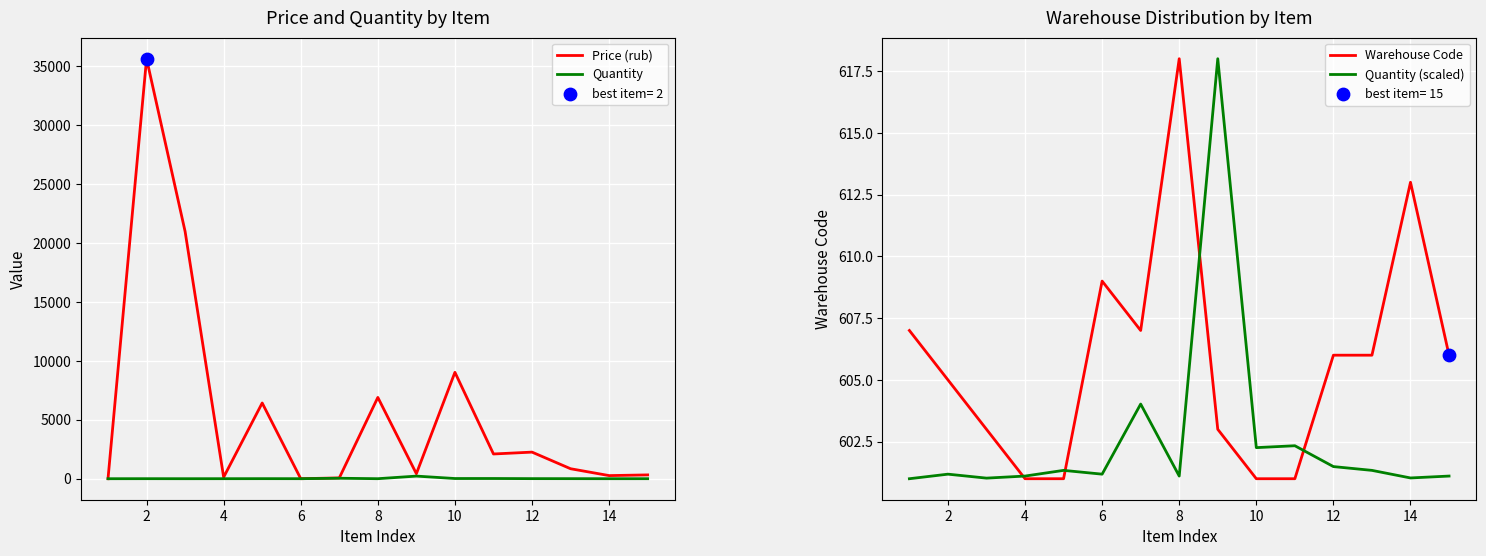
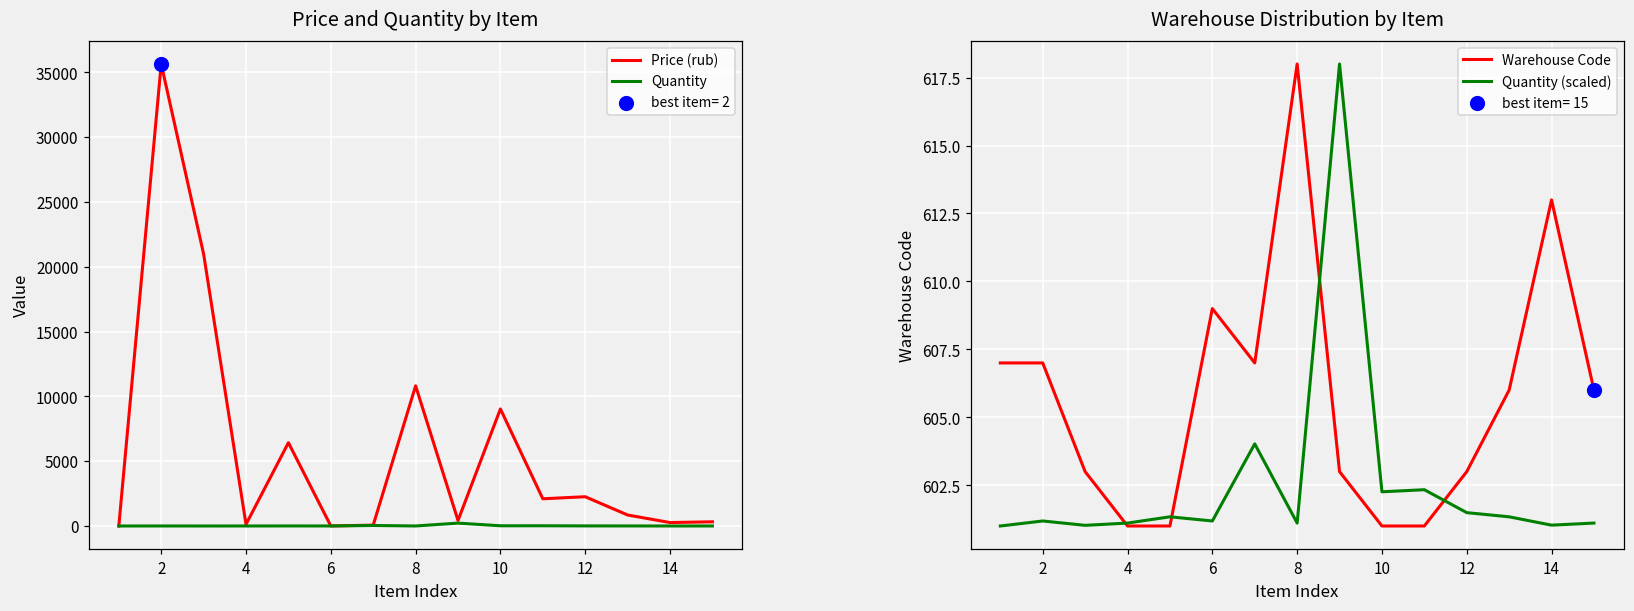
Price and Quantity by Item, Price (rub), 8: 6900 -> 10800
Warehouse Distribution by Item, Warehouse Code, 2: 605 -> 607
Warehouse Distribution by Item, Warehouse Code, 12: 606 -> 603
